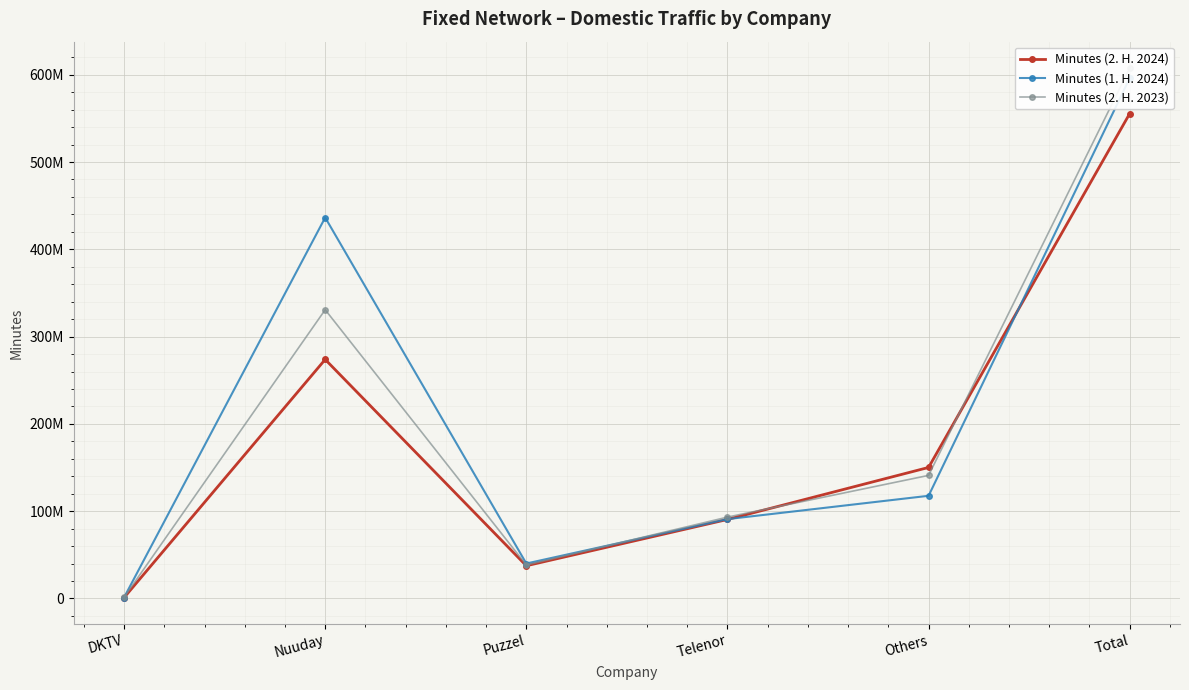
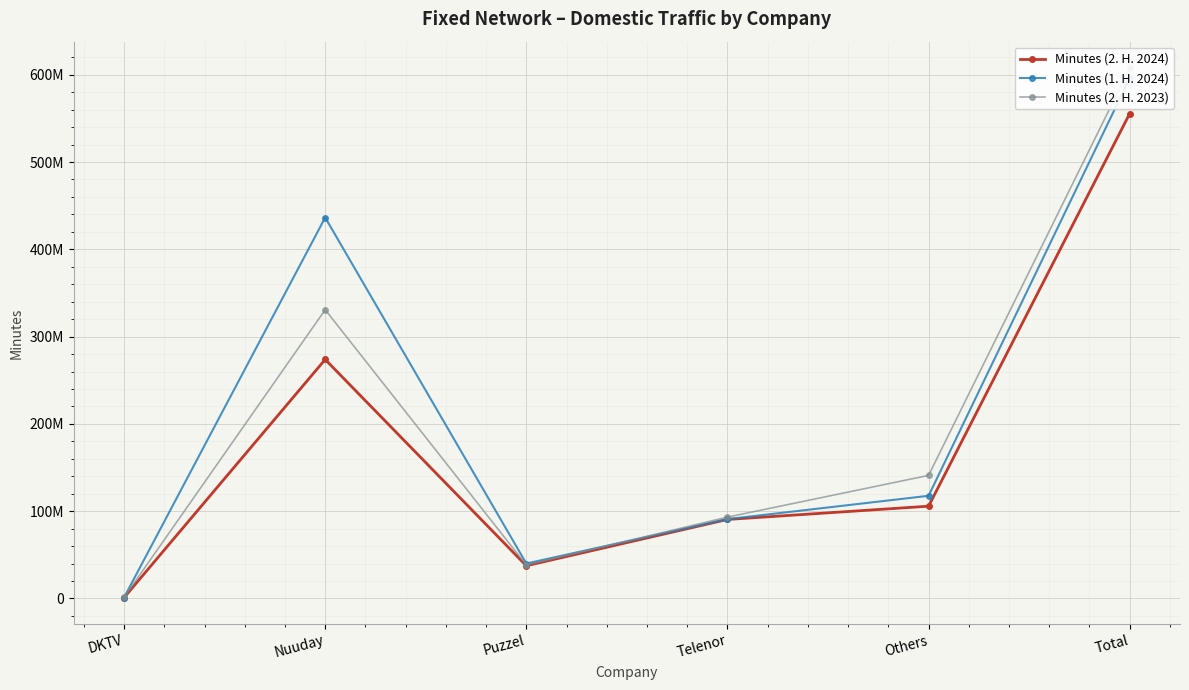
Minutes (2. H. 2024), Others: 150000000 -> 110000000
